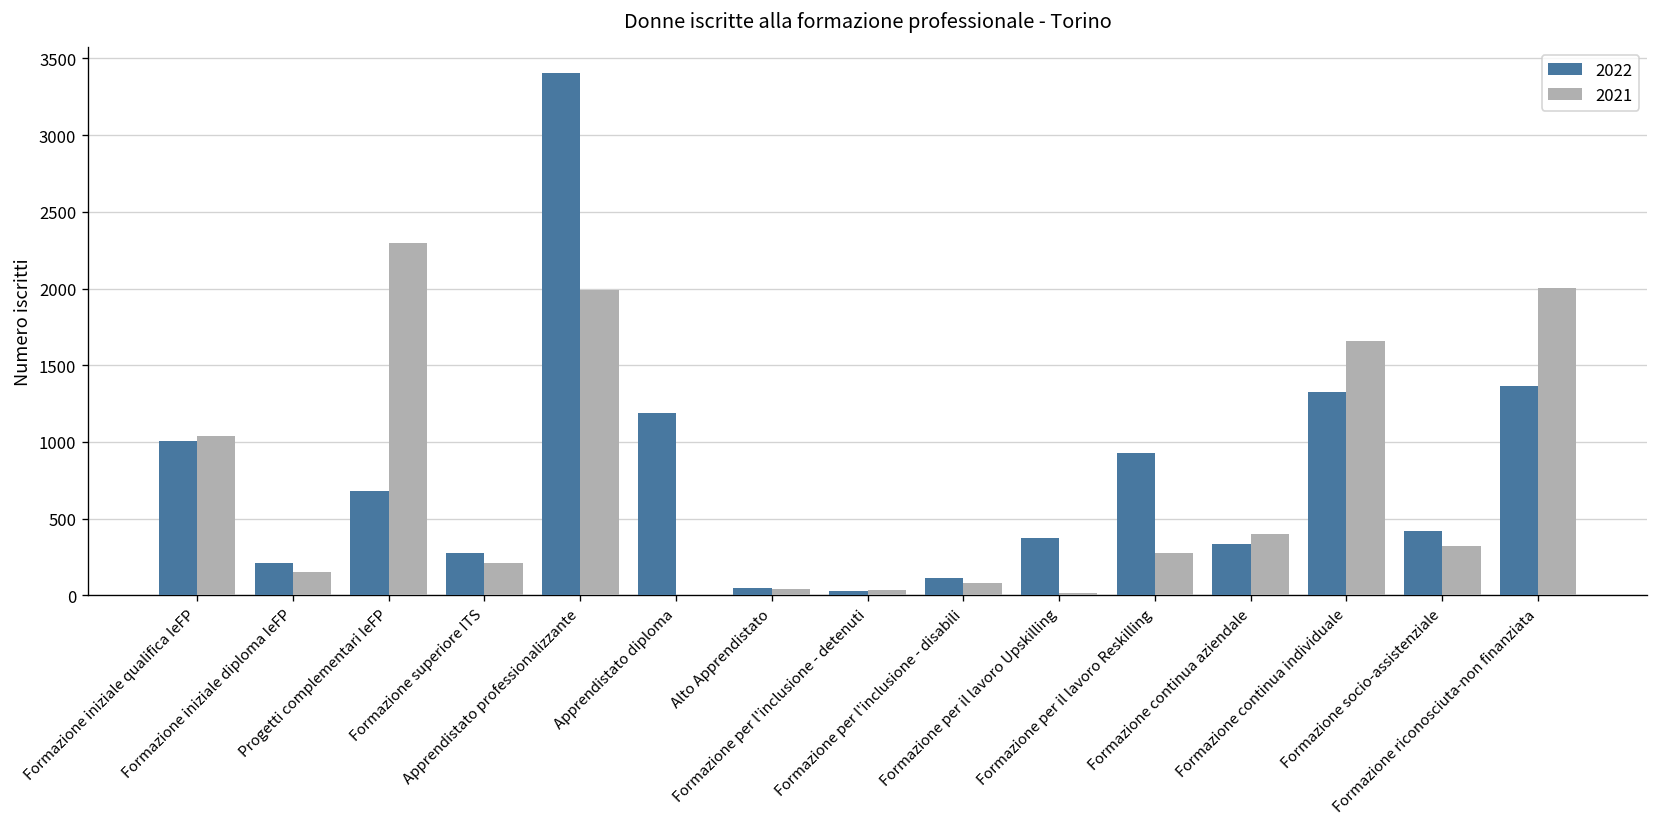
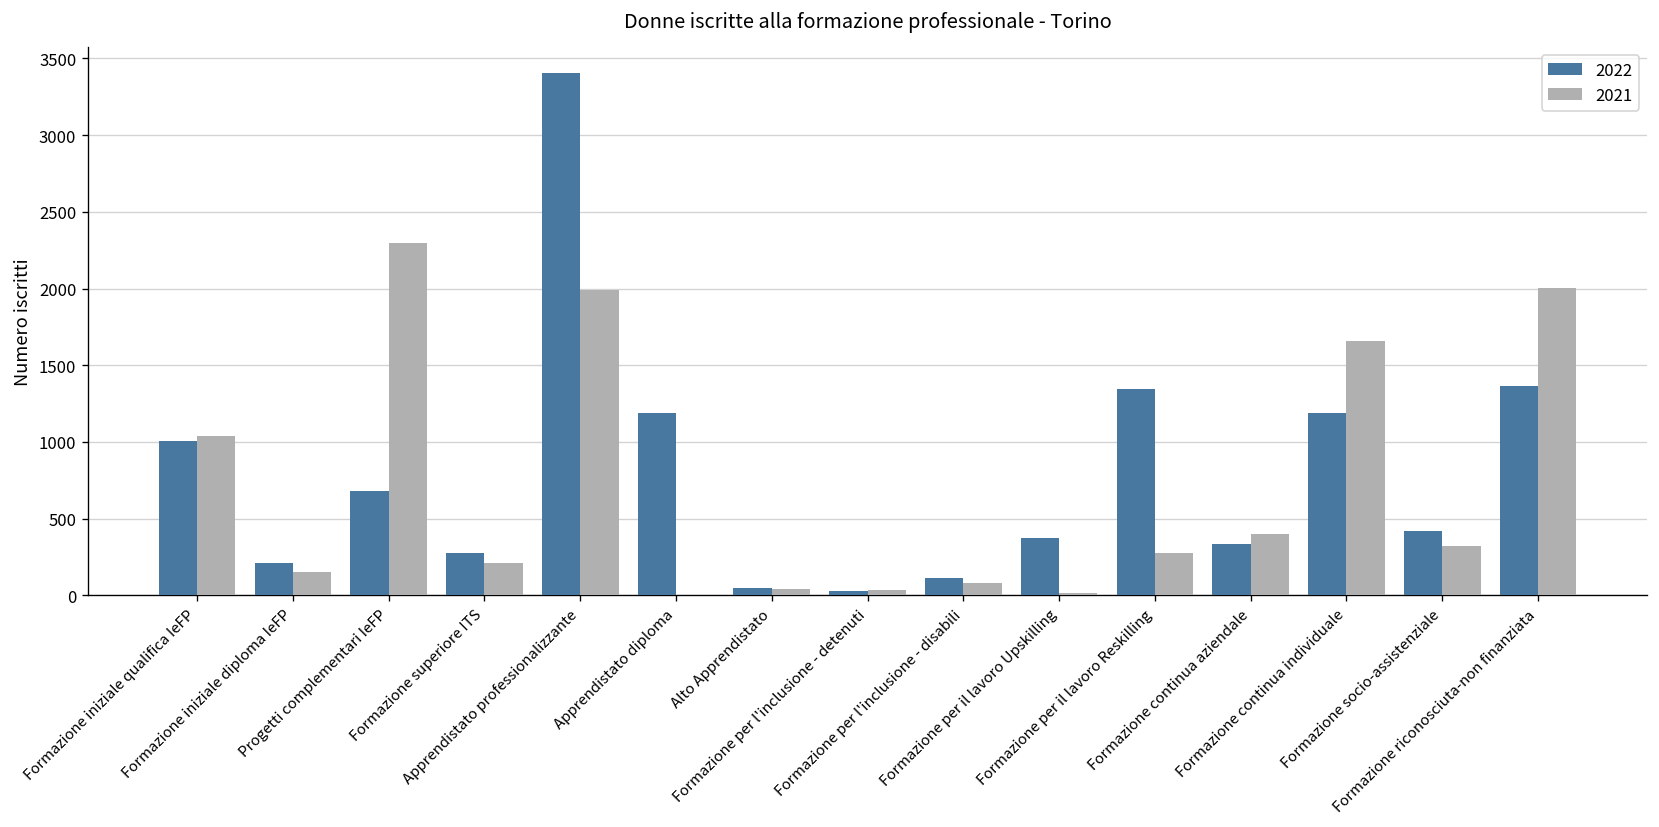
2022, Formazione per il lavoro Reskilling: 930 -> 1350
2022, Formazione continua individuale: 1330 -> 1190
